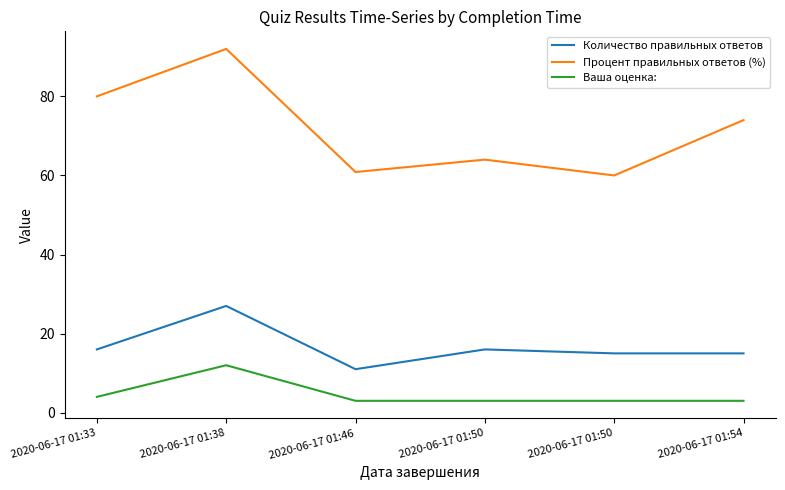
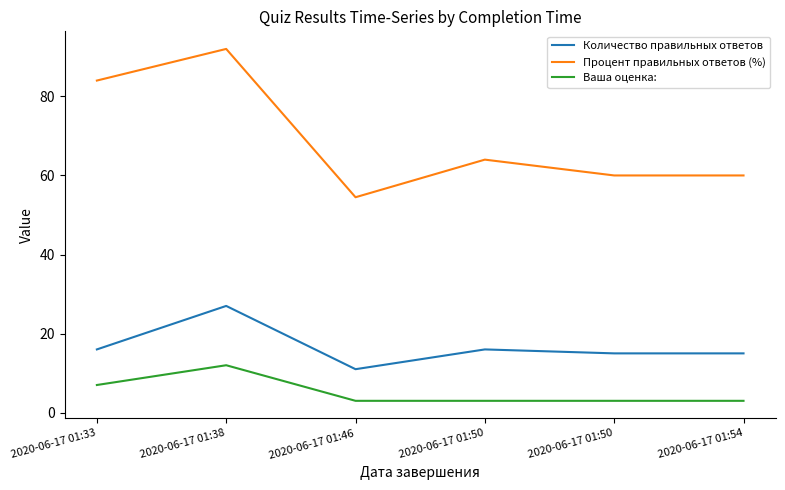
Процент правильных ответов (%), 2020-06-17 01:33: 80 -> 84
Ваша оценка:, 2020-06-17 01:33: 4 -> 7
Процент правильных ответов (%), 2020-06-17 01:46: 61 -> 54
Процент правильных ответов (%), 2020-06-17 01:54: 74 -> 60
